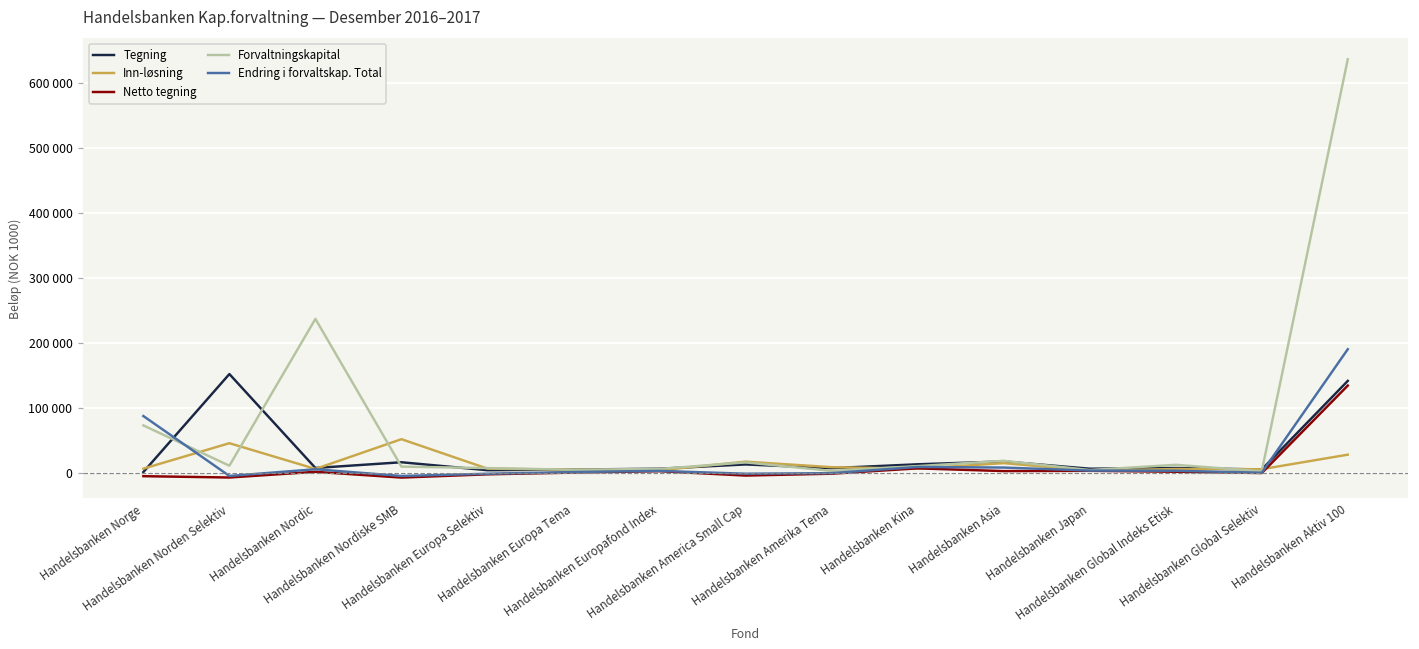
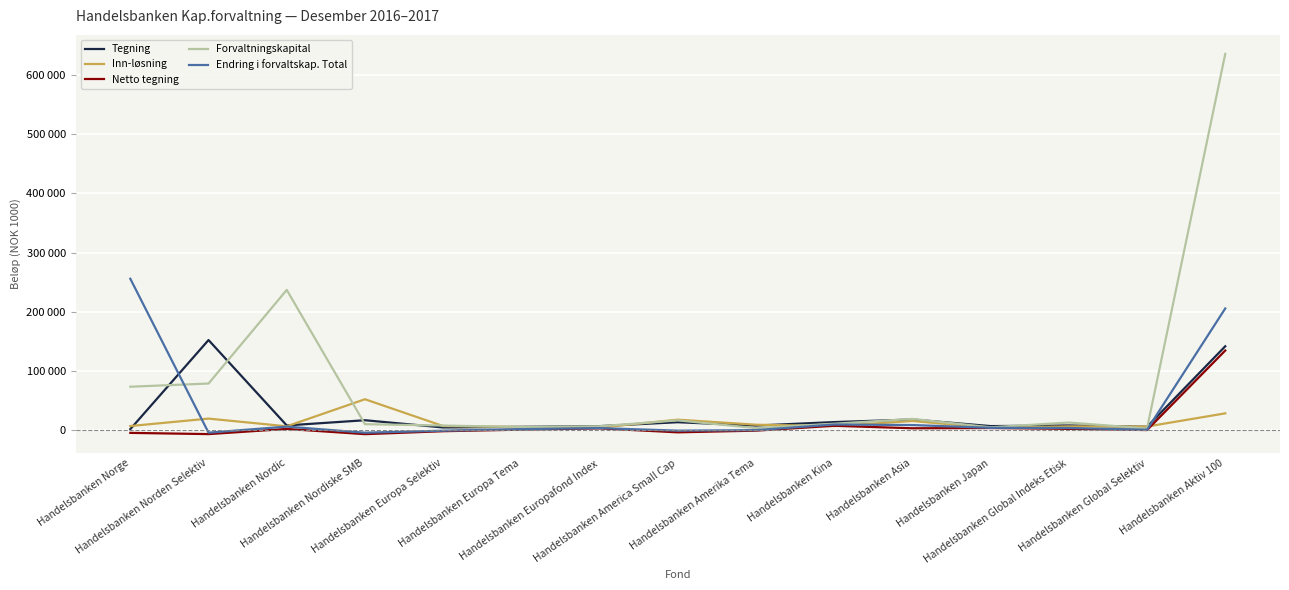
Endring i forvaltskap. Total, Handelsbanken Norge: 90000 -> 260000
Inn-løsning, Handelsbanken Norden Selektiv: 50000 -> 20000
Forvaltningskapital, Handelsbanken Norden Selektiv: 10000 -> 80000
Endring i forvaltskap. Total, Handelsbanken Aktiv 100: 190000 -> 210000
